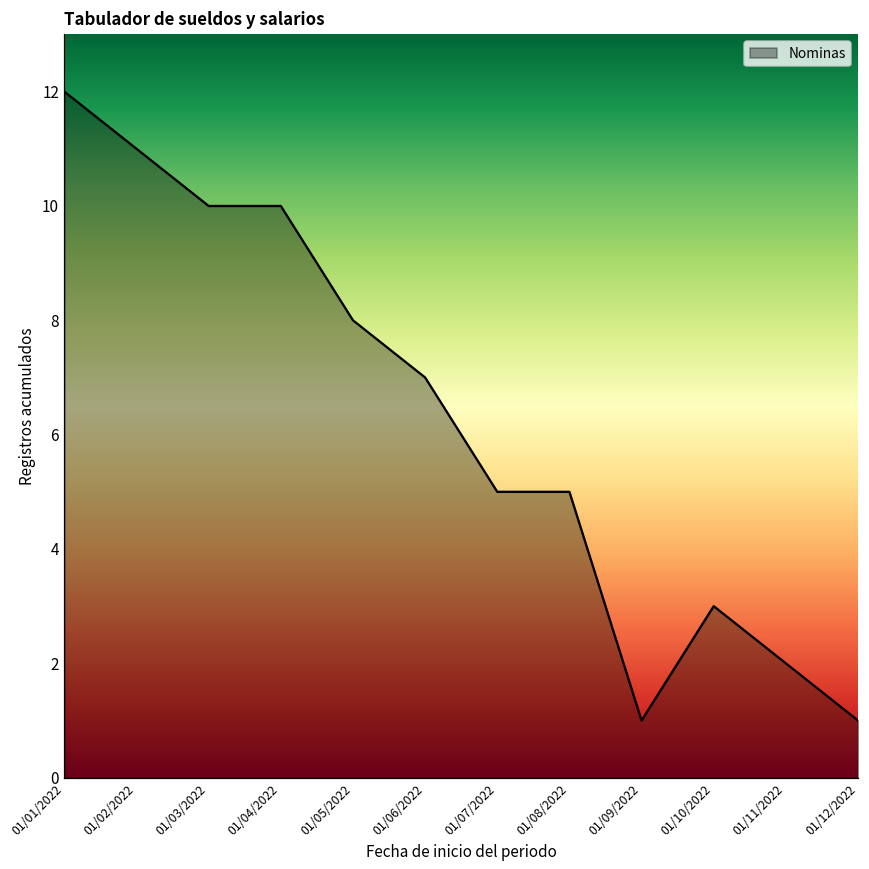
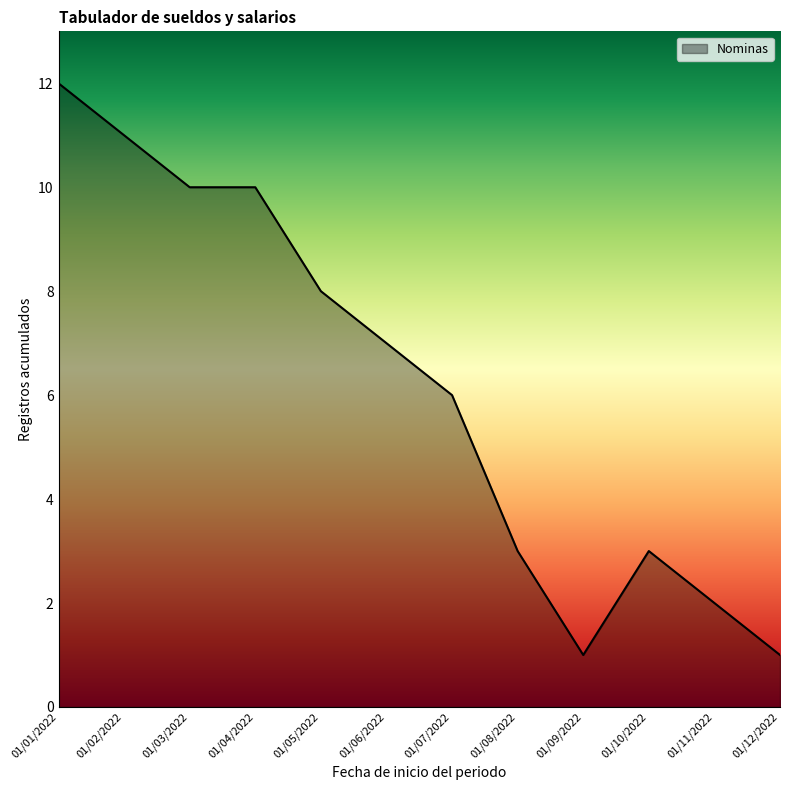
01/07/2022: 5 -> 6
01/08/2022: 5 -> 3
